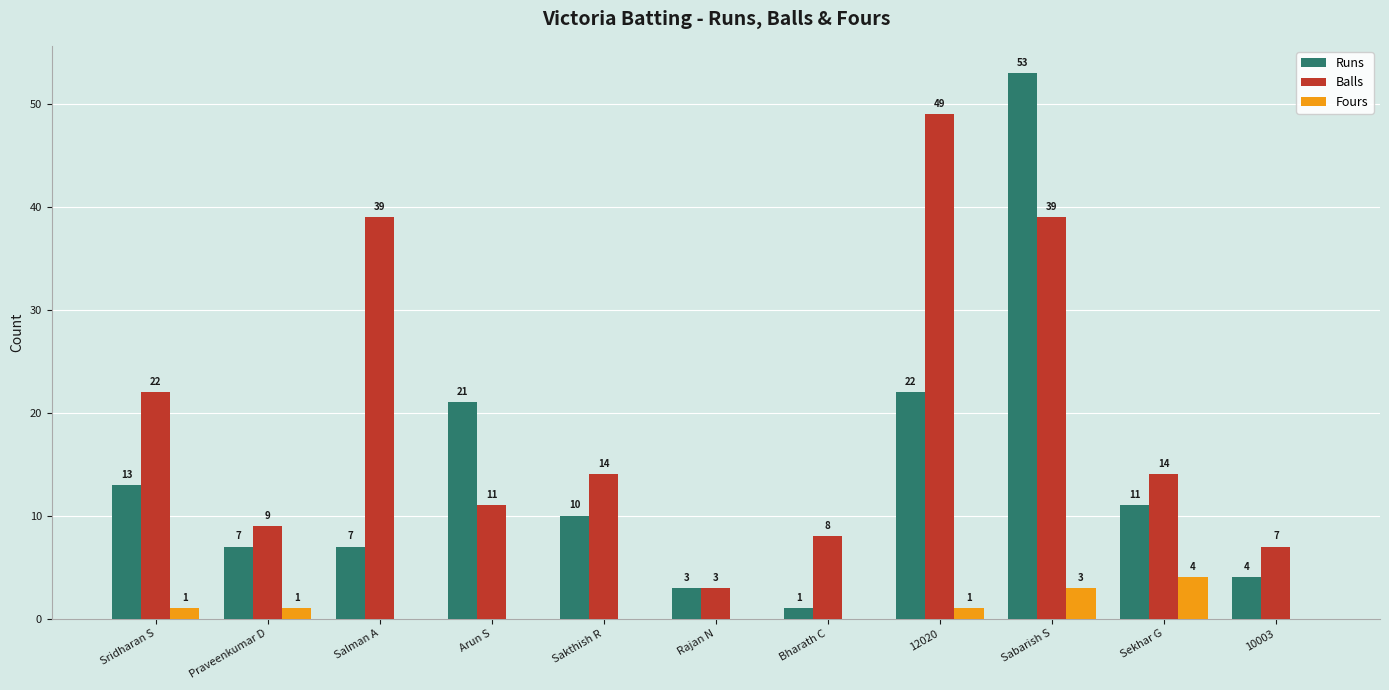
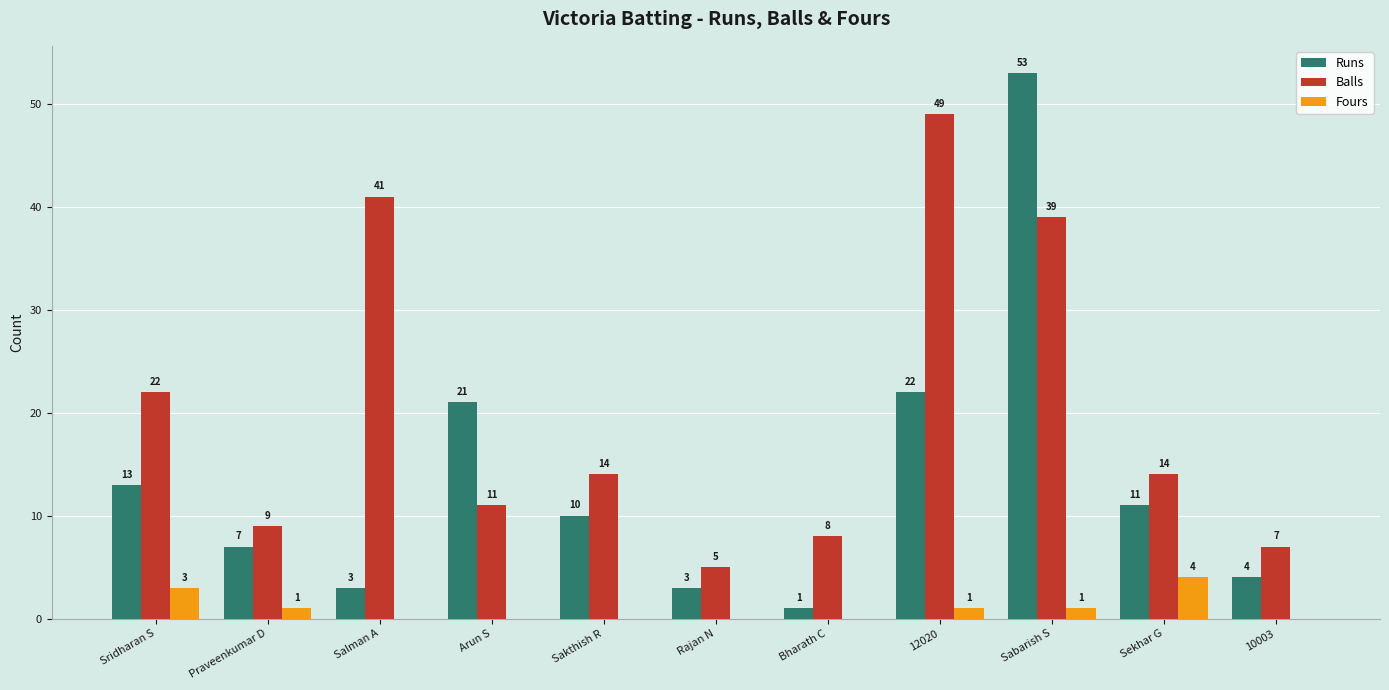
Fours, Sridharan S: 1 -> 3
Runs, Salman A: 7 -> 3
Balls, Salman A: 39 -> 41
Balls, Rajan N: 3 -> 5
Fours, Sabarish S: 3 -> 1
